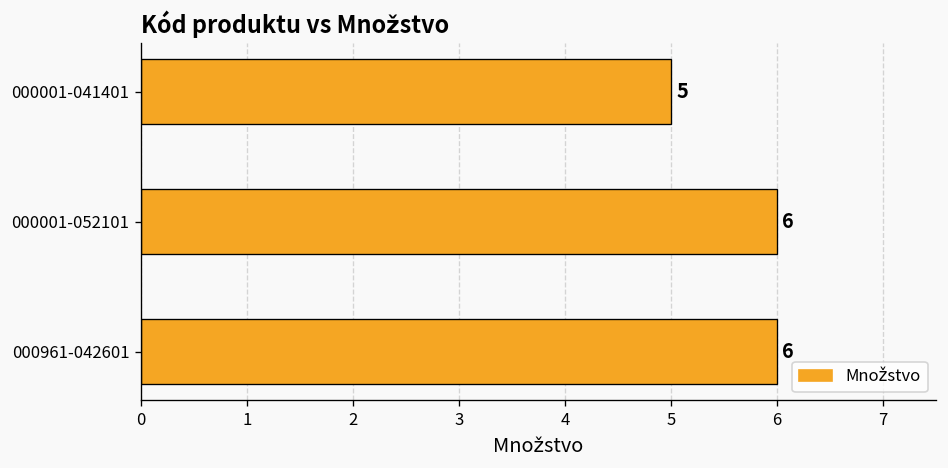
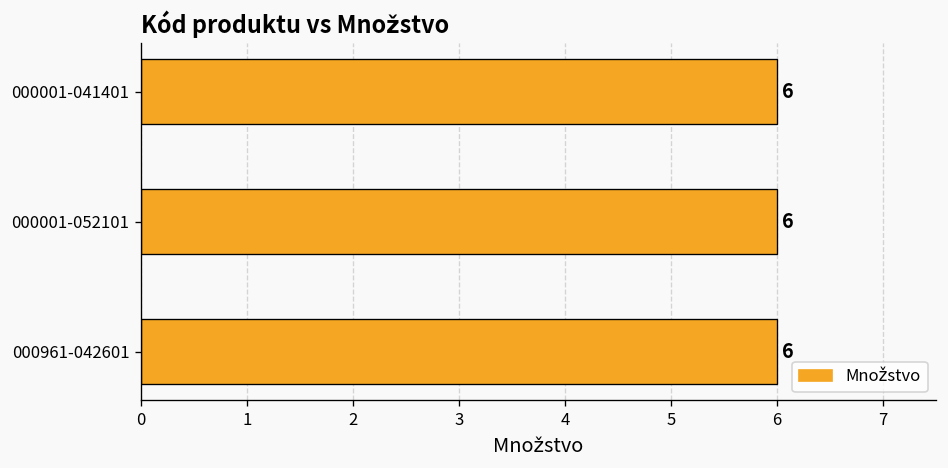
000001-041401: 5 -> 6
